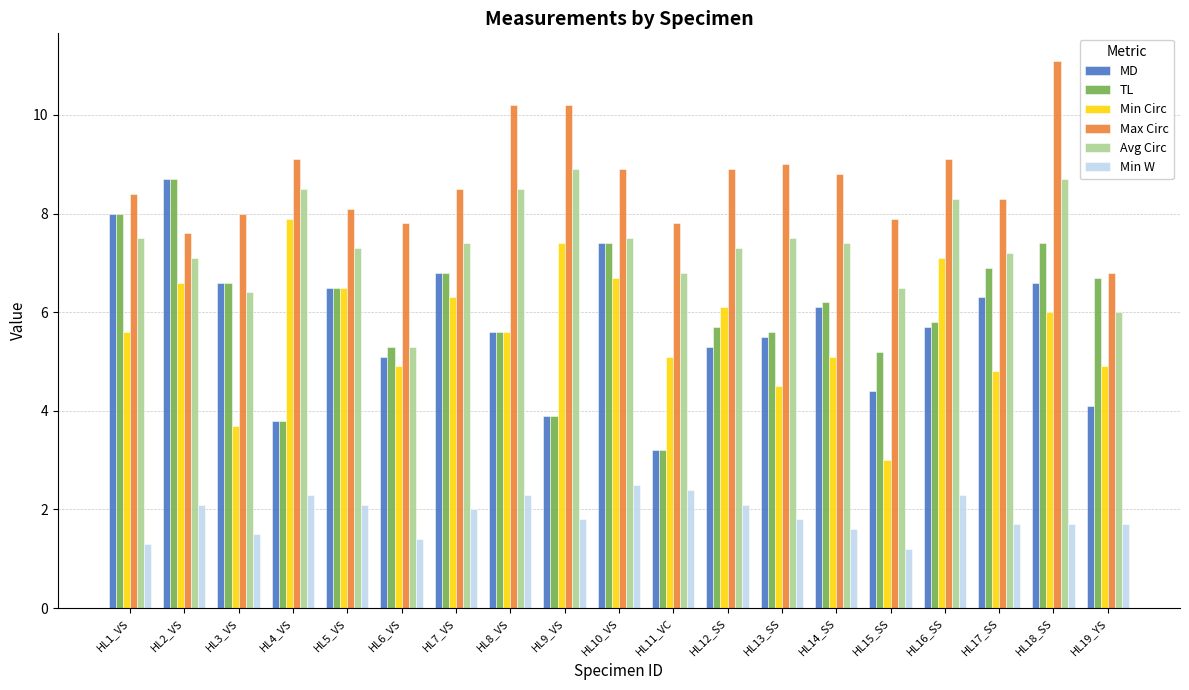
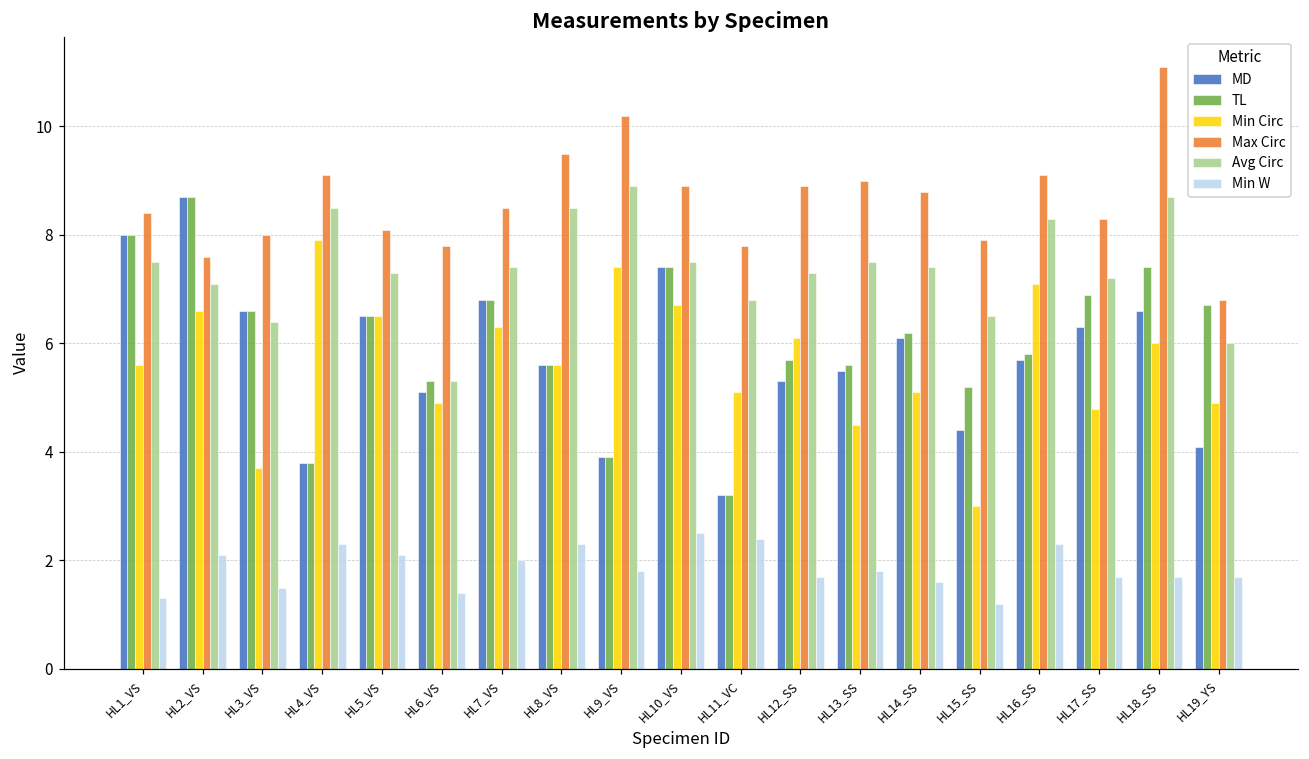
Max Circ, HL8_VS: 10.2 -> 9.5
Min W, HL12_SS: 2.1 -> 1.7
